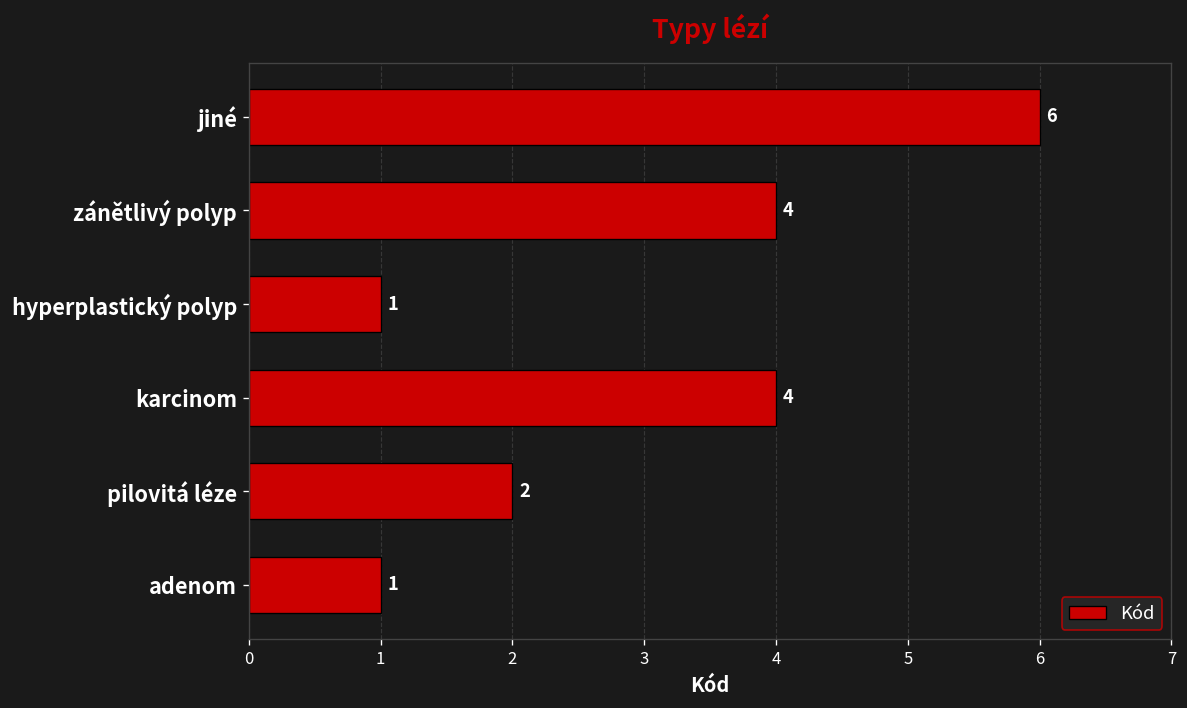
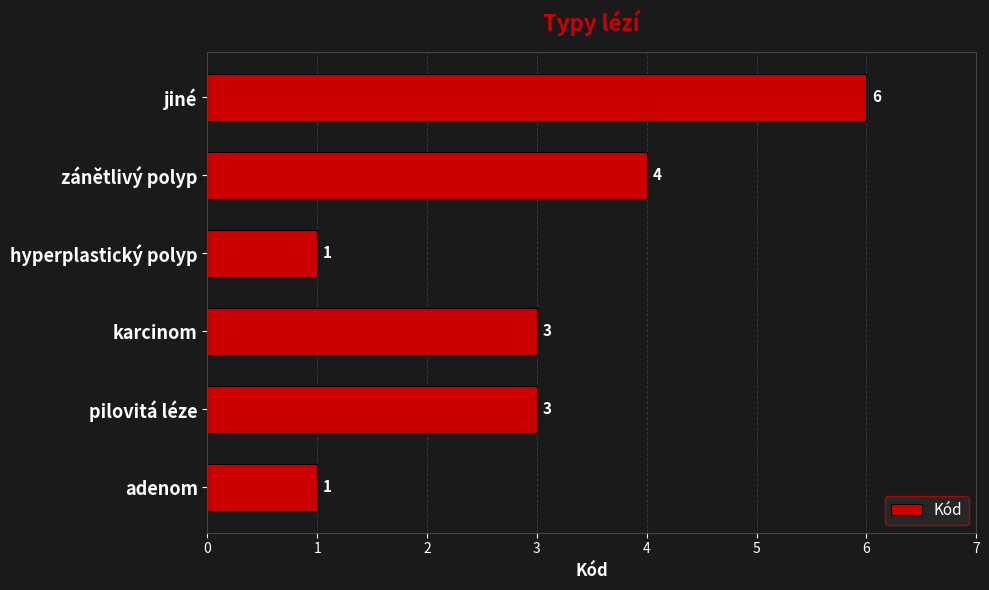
karcinom: 4 -> 3
pilovitá léze: 2 -> 3
